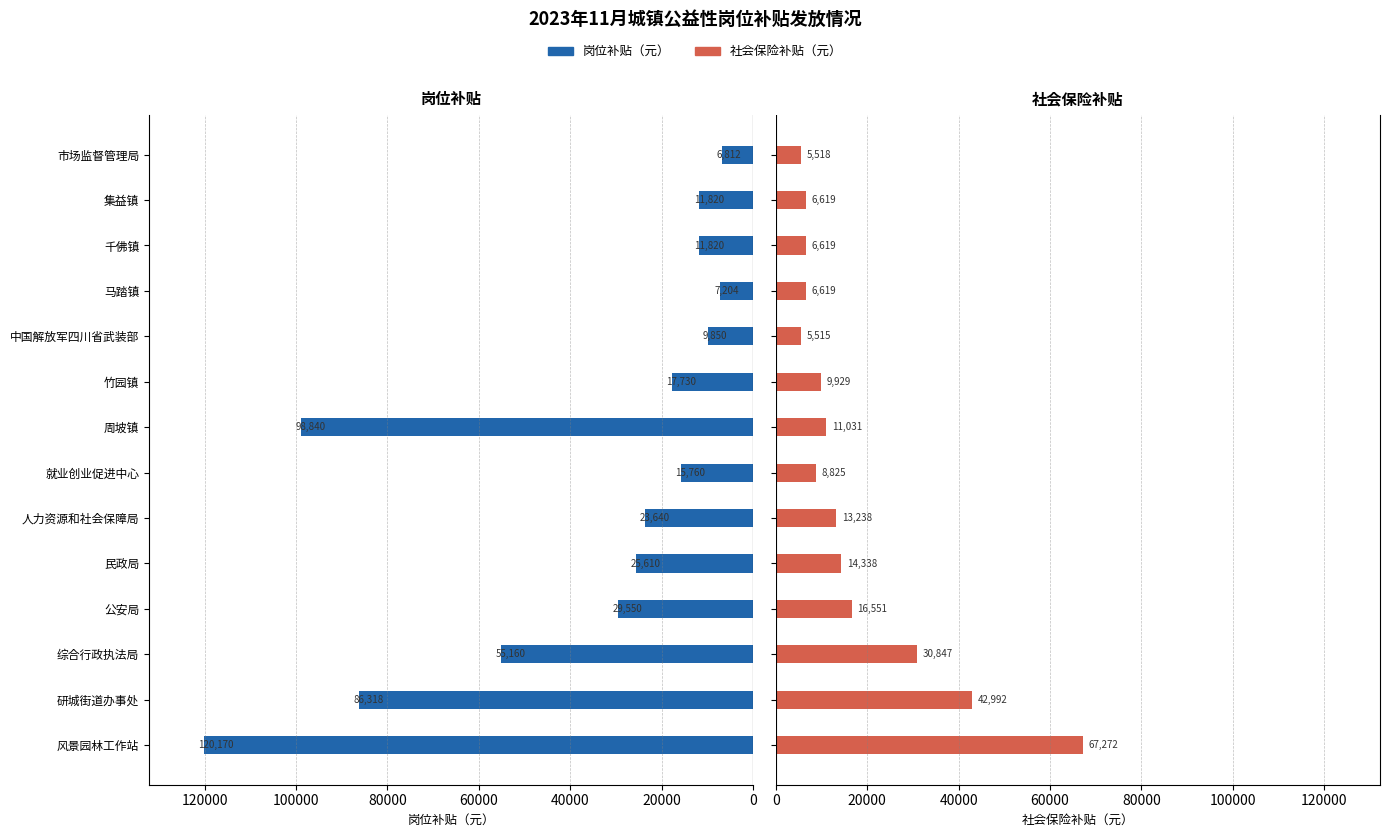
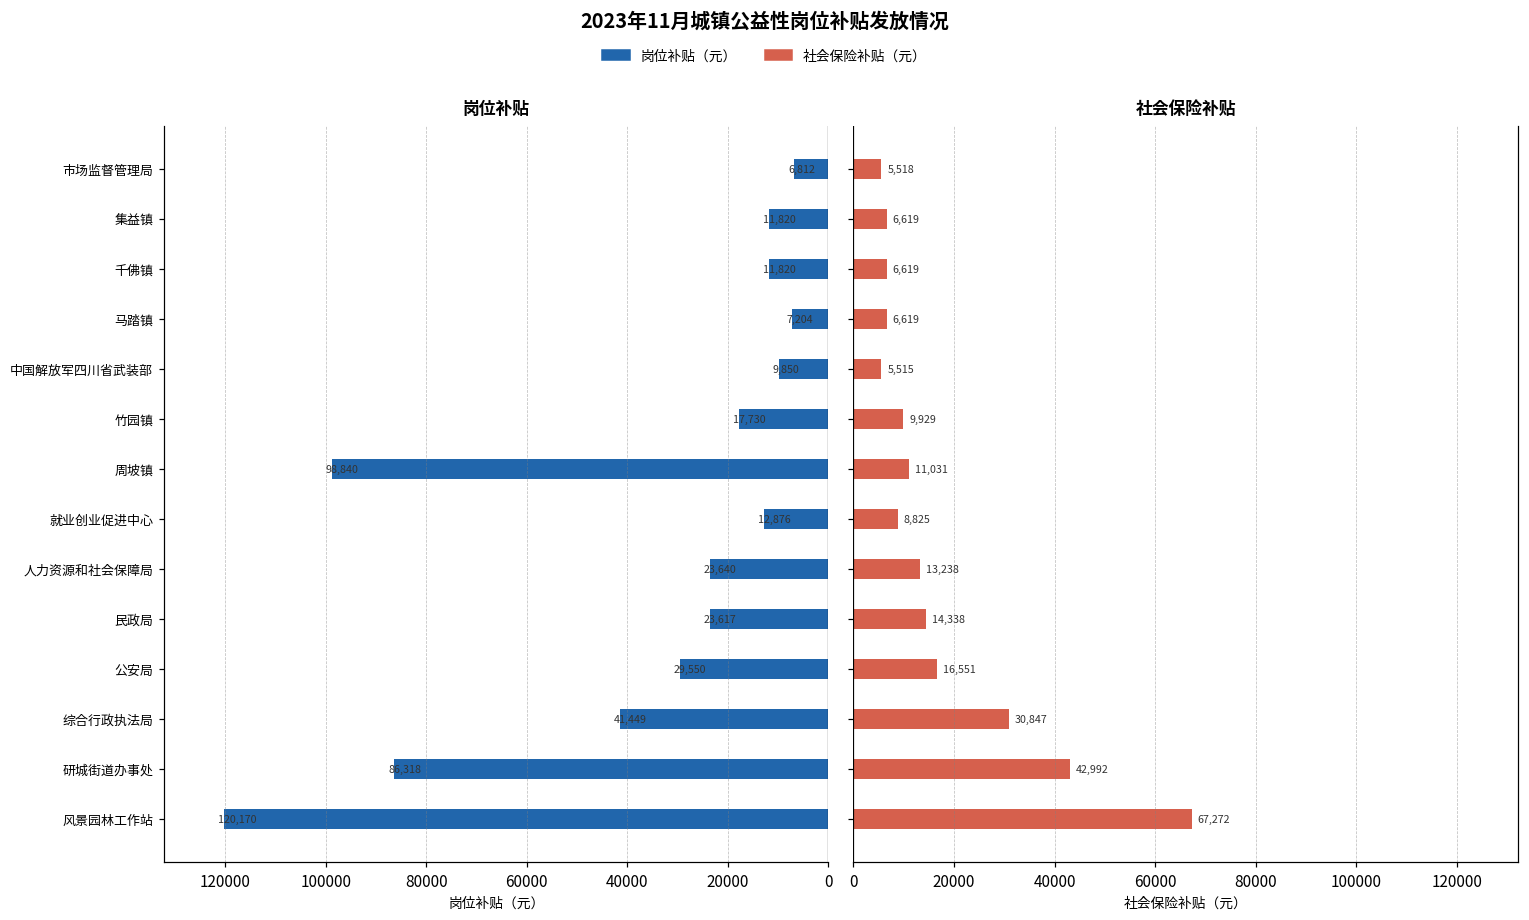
岗位补贴, 就业创业促进中心: 15,760 -> 12,876
岗位补贴, 民政局: 25,610 -> 23,617
岗位补贴, 综合行政执法局: 55,160 -> 41,449
